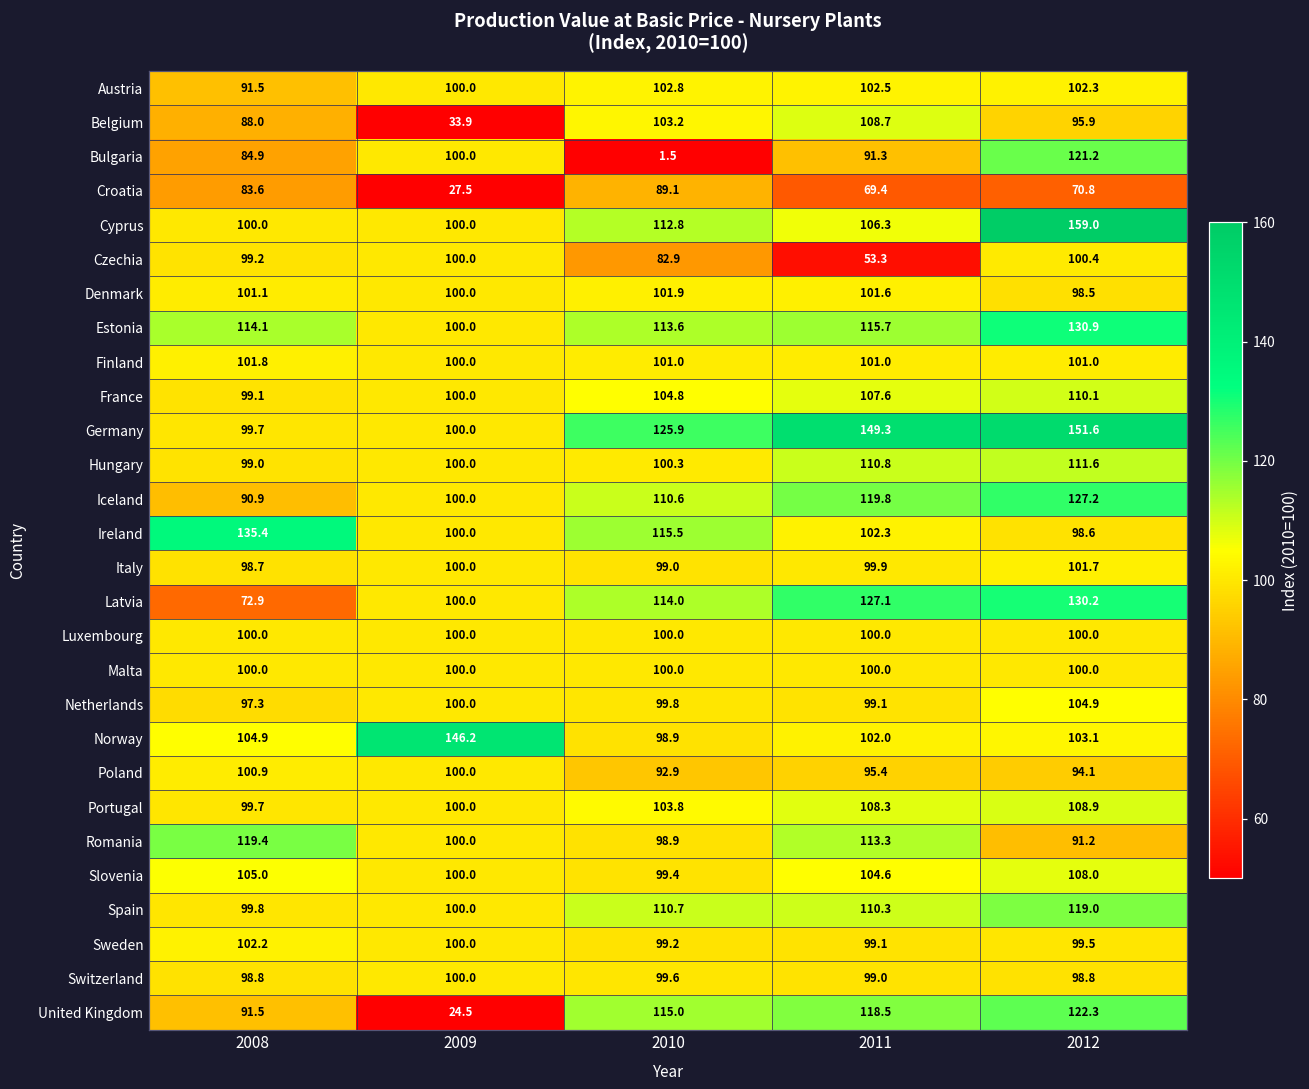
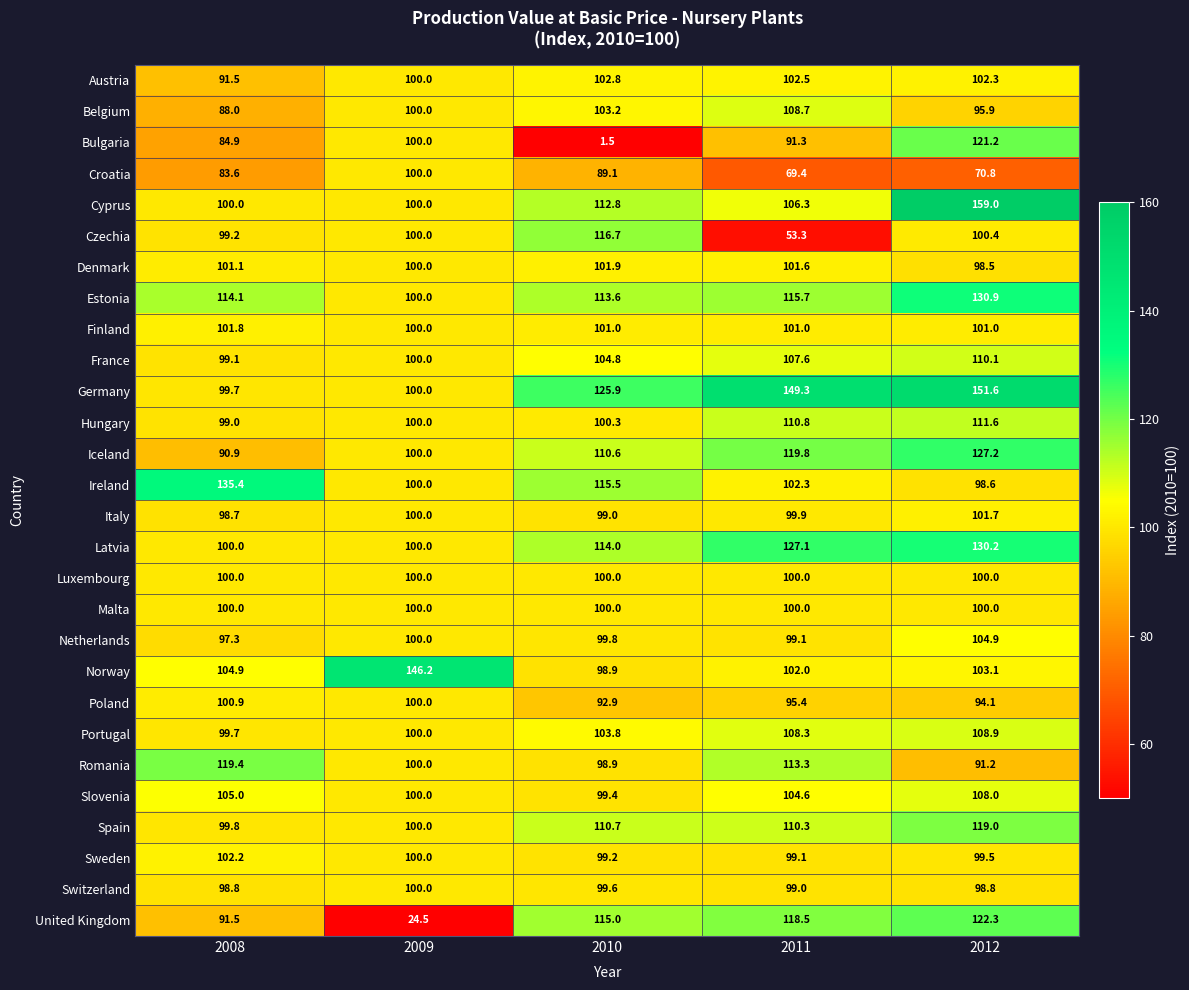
Belgium, 2009: 33.9 -> 100.0
Croatia, 2009: 27.5 -> 100.0
Czechia, 2010: 82.9 -> 116.7
Latvia, 2008: 72.9 -> 100.0
